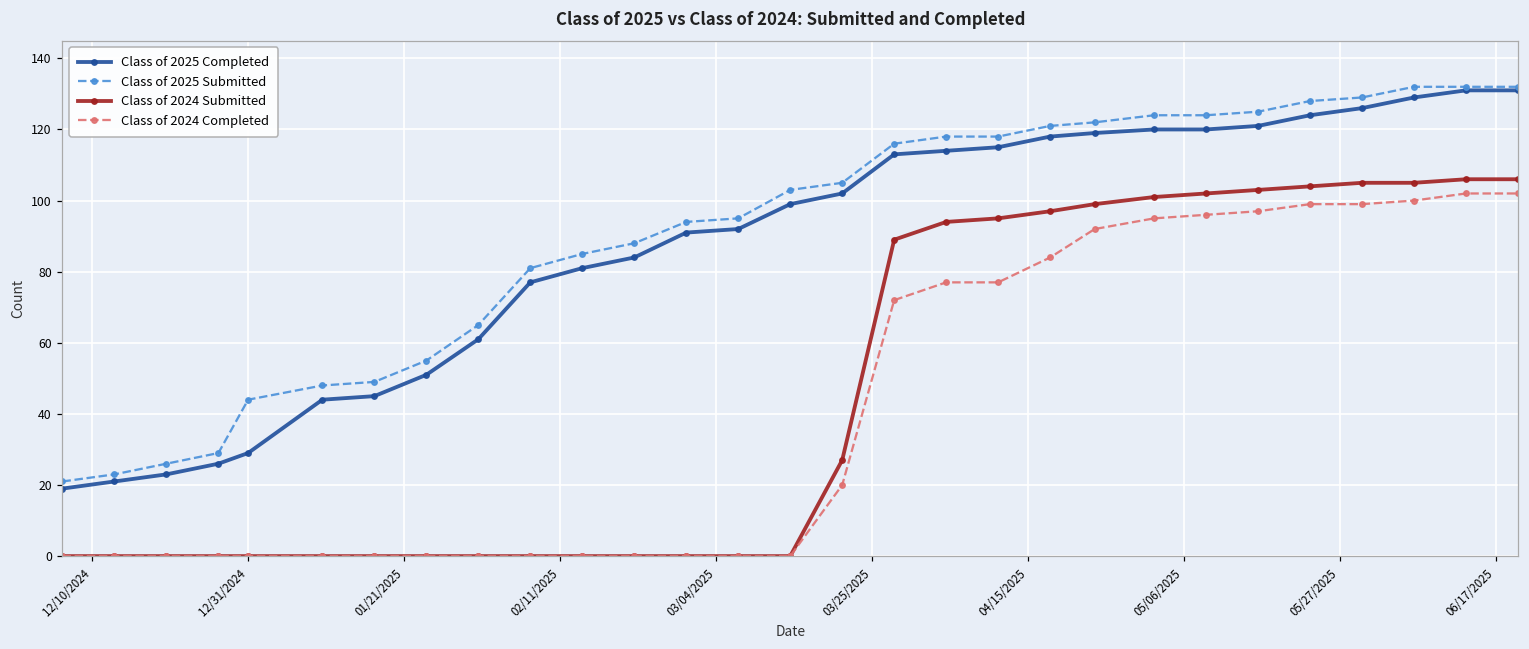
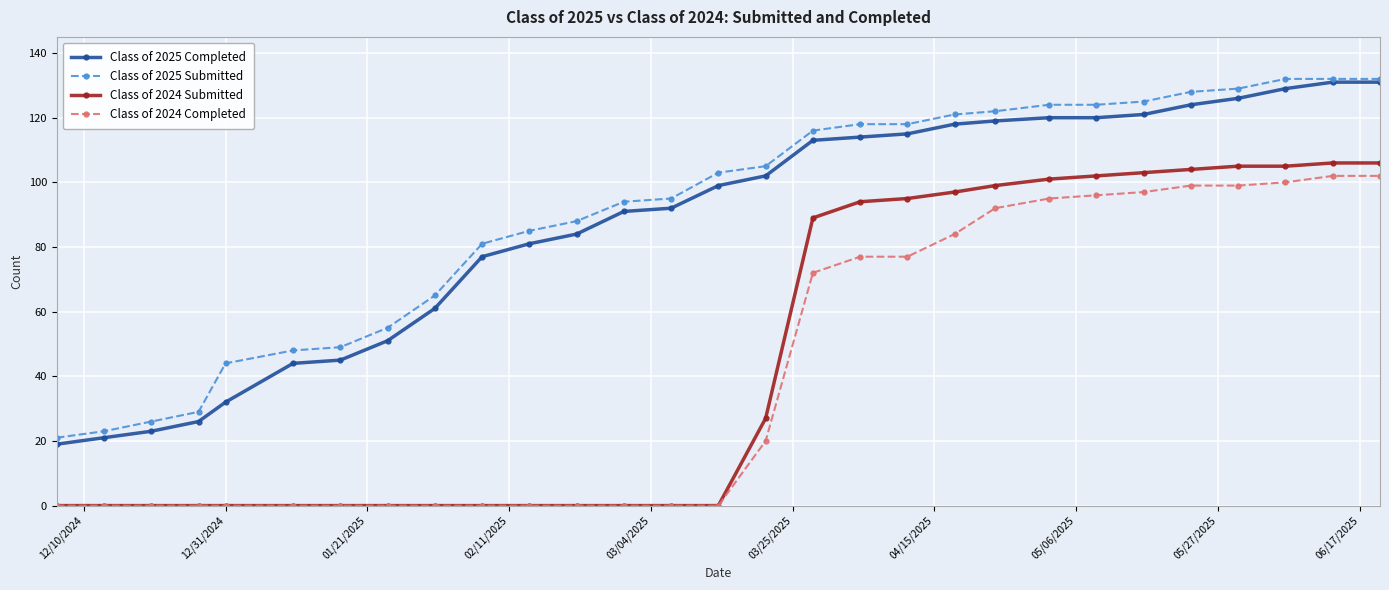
Class of 2025 Completed, 12/31/2024: 29 -> 32
